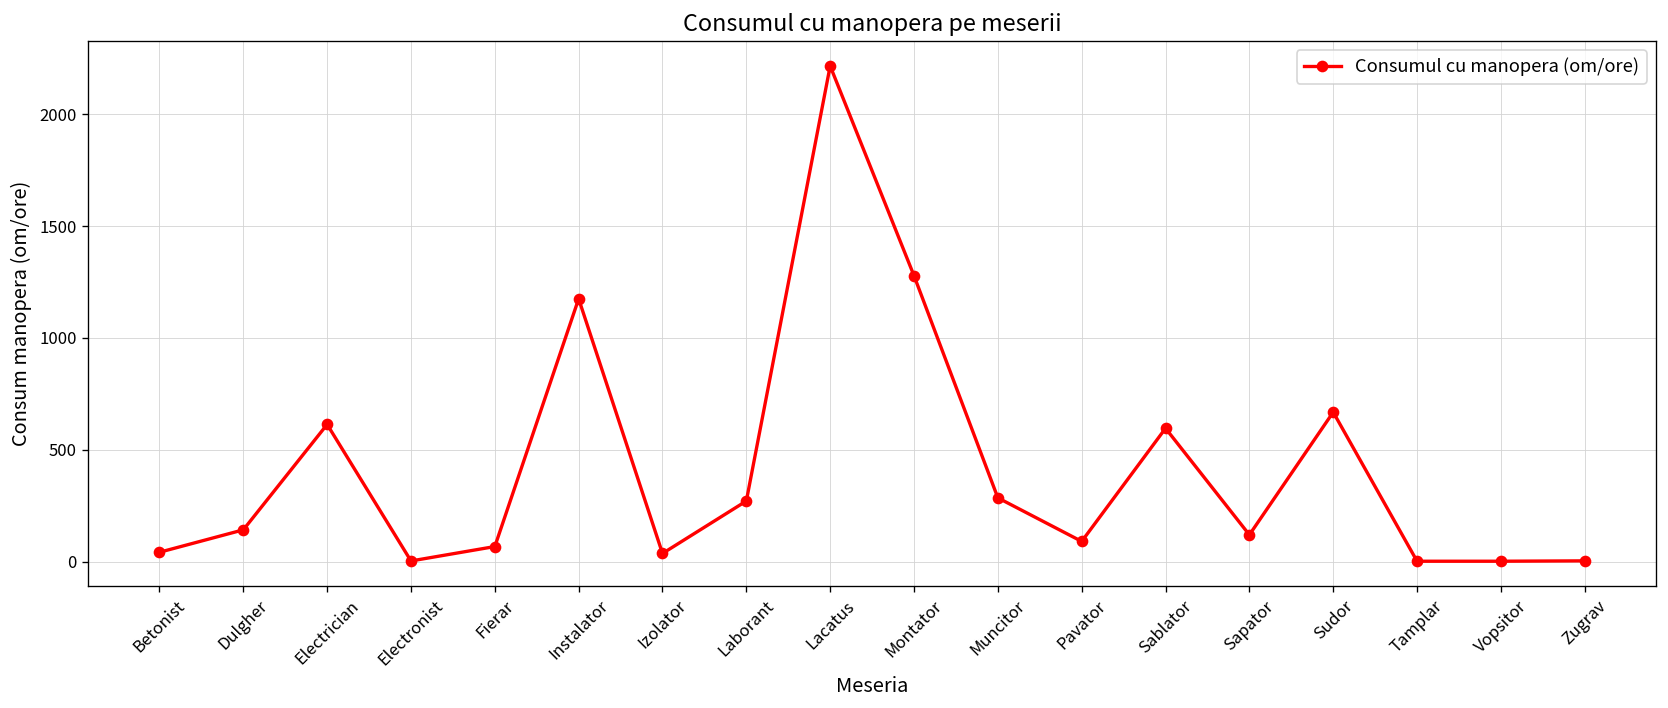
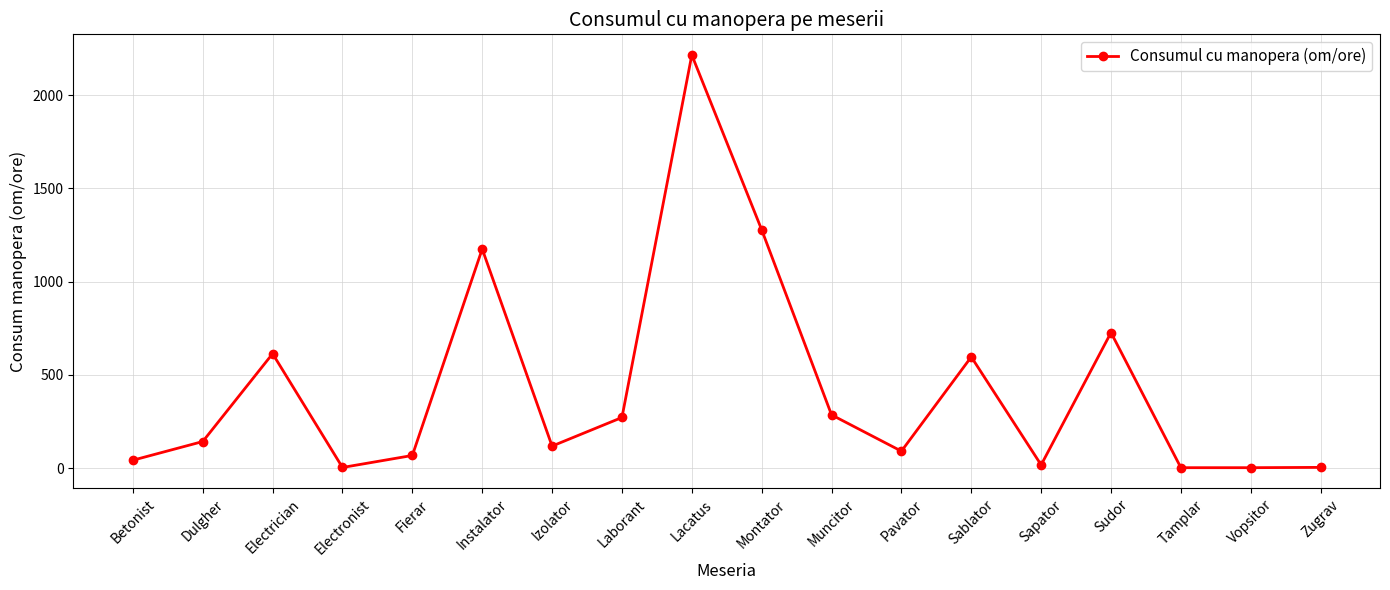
Izolator: 40 -> 120
Sapator: 120 -> 20
Sudor: 670 -> 730
